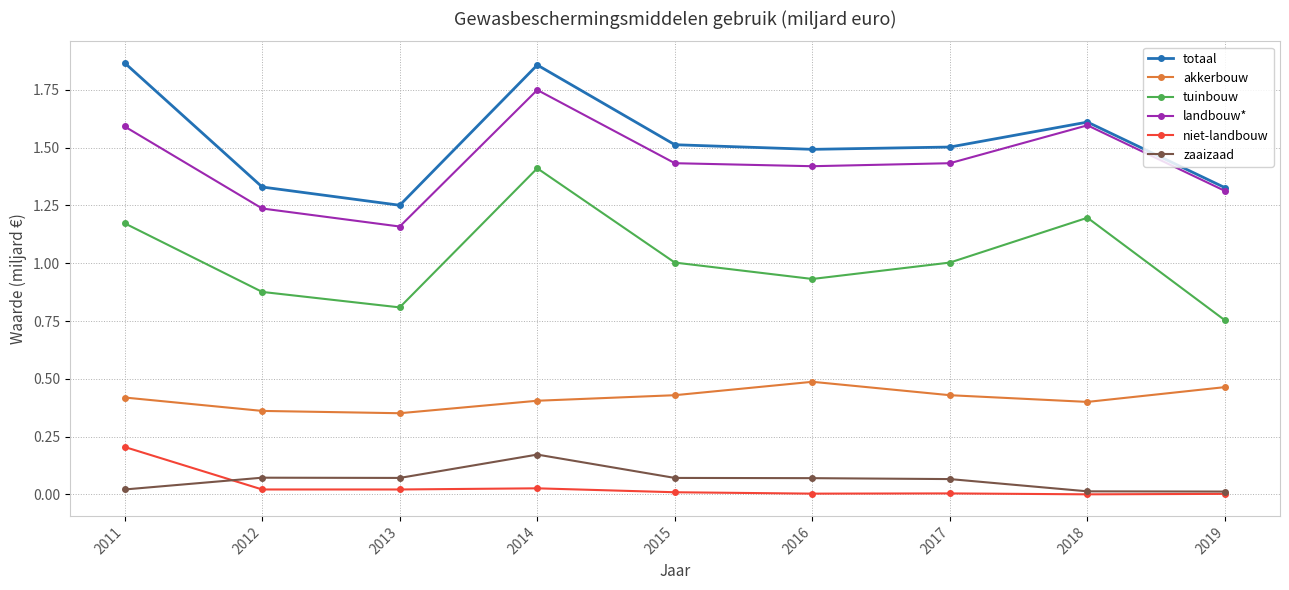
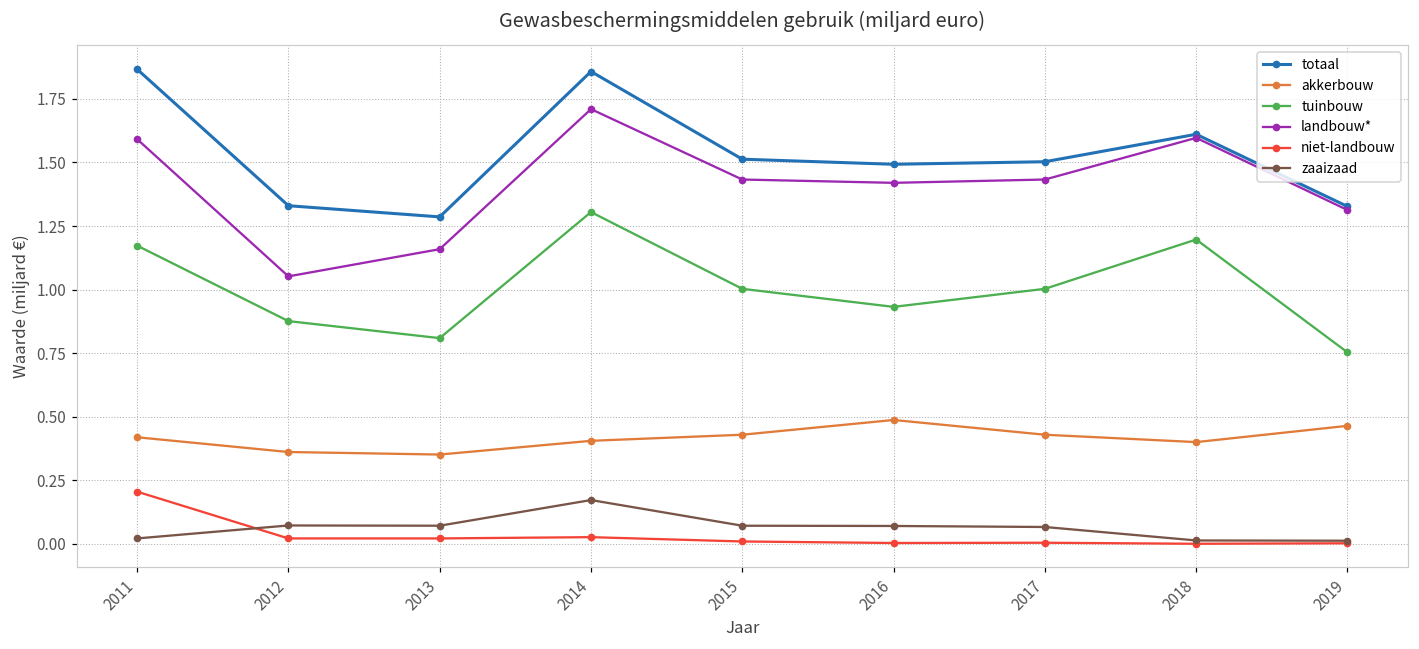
landbouw*, 2012: 1.24 -> 1.05
totaal, 2013: 1.25 -> 1.29
tuinbouw, 2014: 1.41 -> 1.31
landbouw*, 2014: 1.75 -> 1.71
